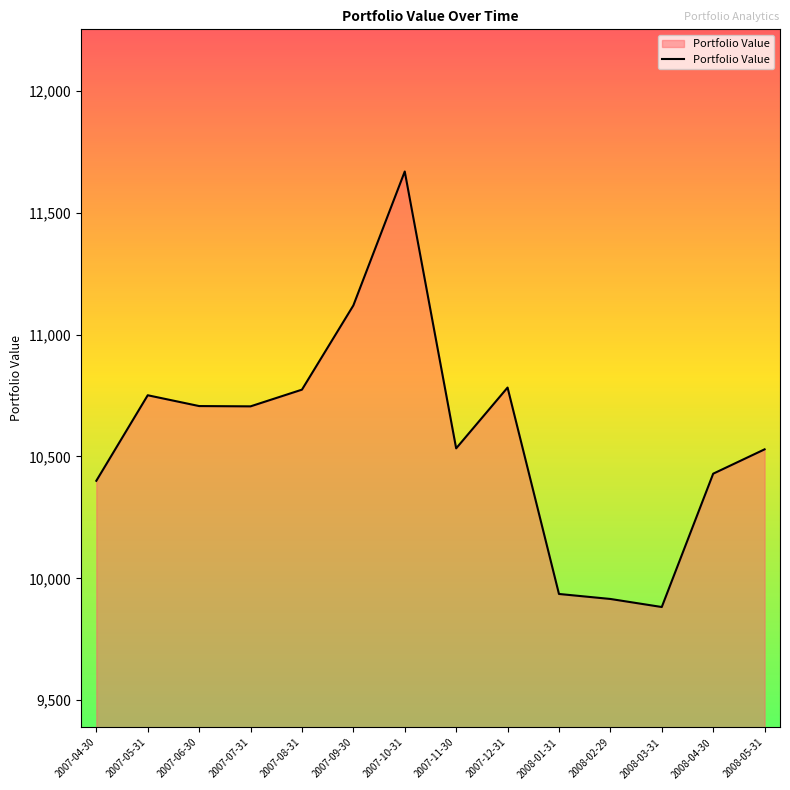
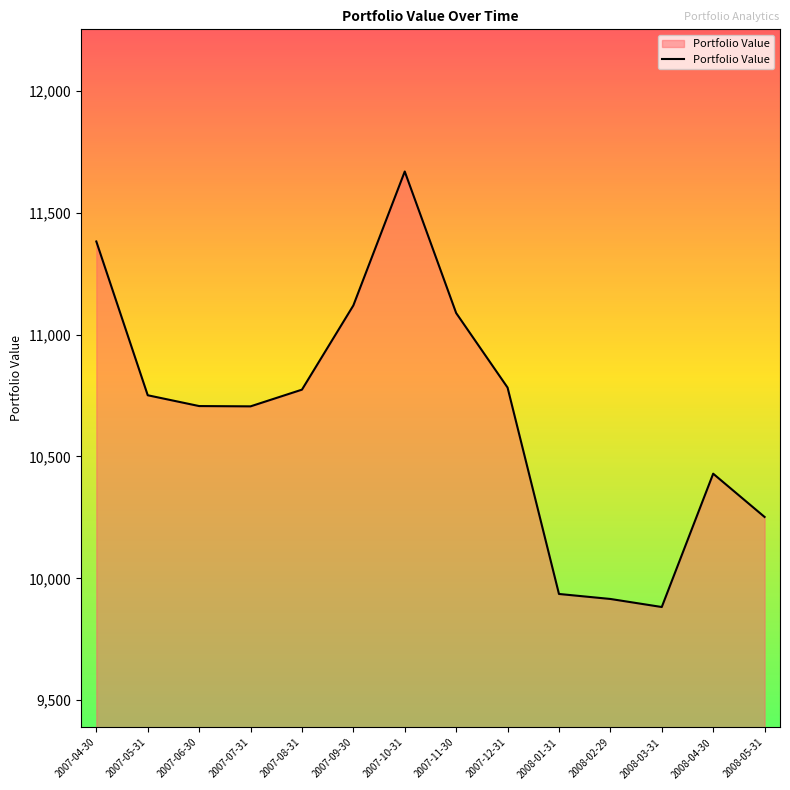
2007-04-30: 10,400 -> 11,380
2007-11-30: 10,530 -> 11,090
2008-05-31: 10,530 -> 10,250
